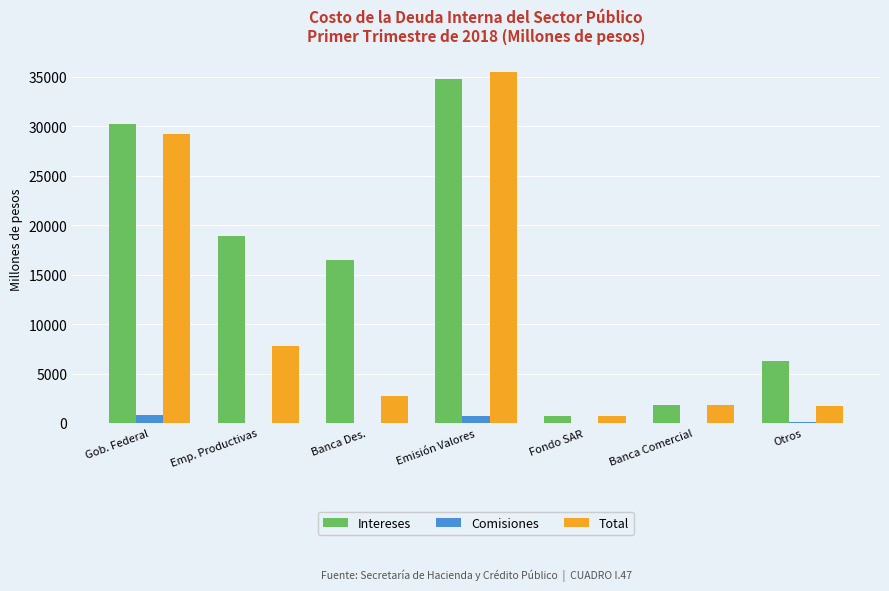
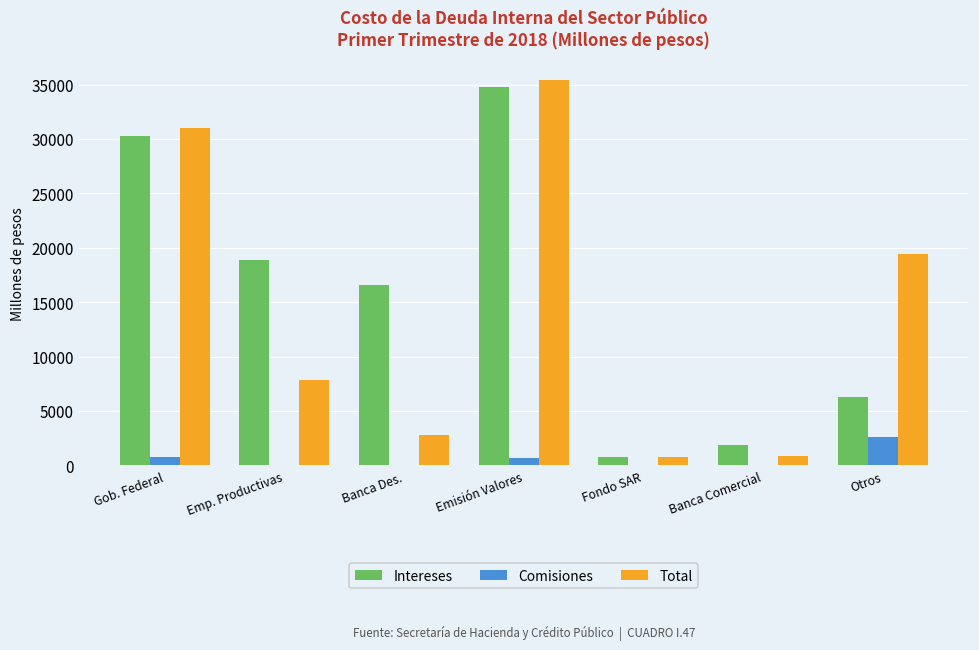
Total, Gob. Federal: 29000 -> 31000
Total, Banca Comercial: 2000 -> 1000
Comisiones, Otros: 0 -> 3000
Total, Otros: 2000 -> 19000
